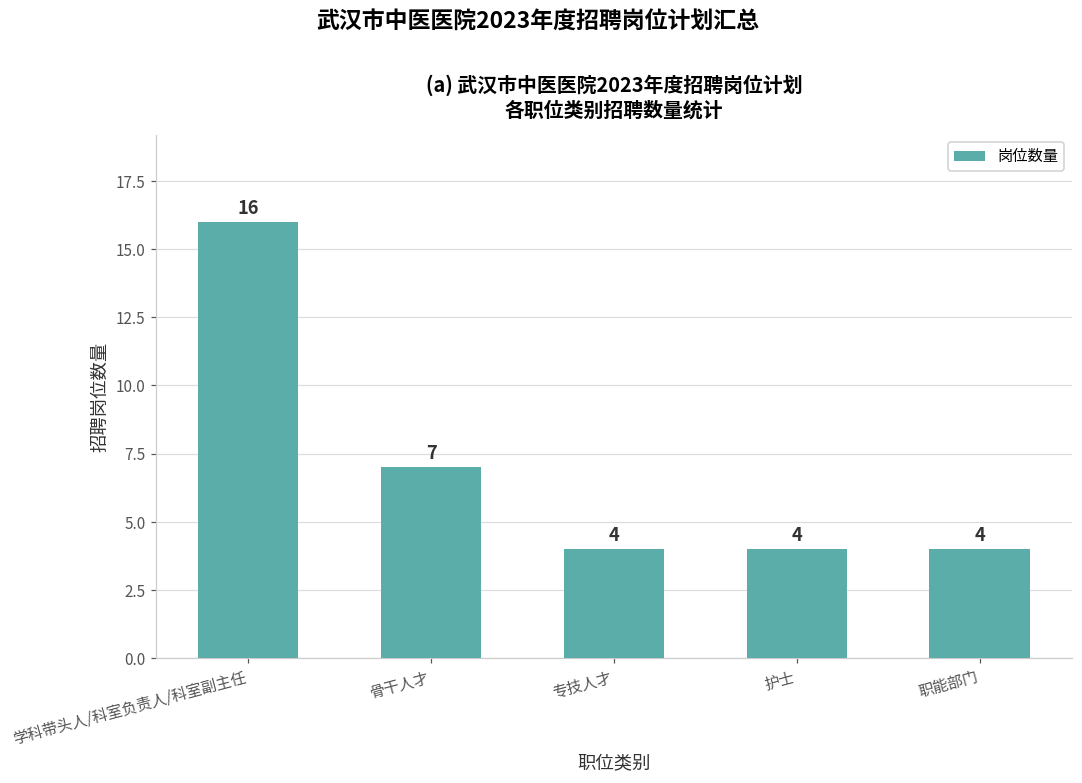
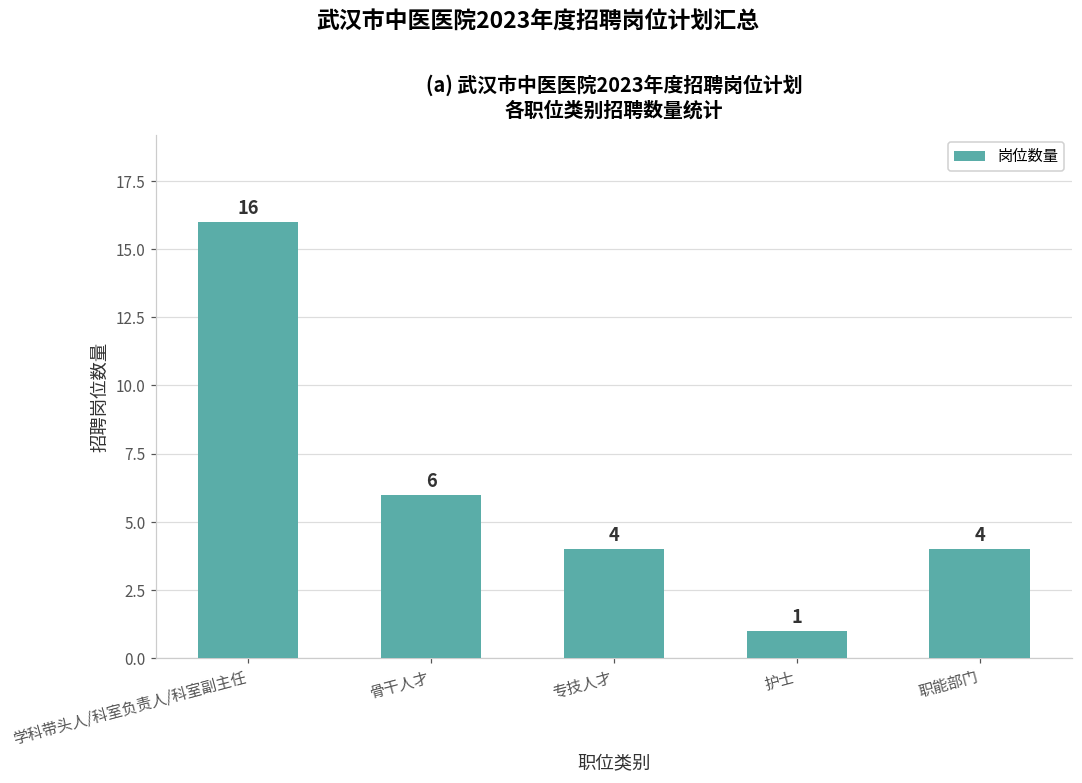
骨干人才: 7 -> 6
护士: 4 -> 1
